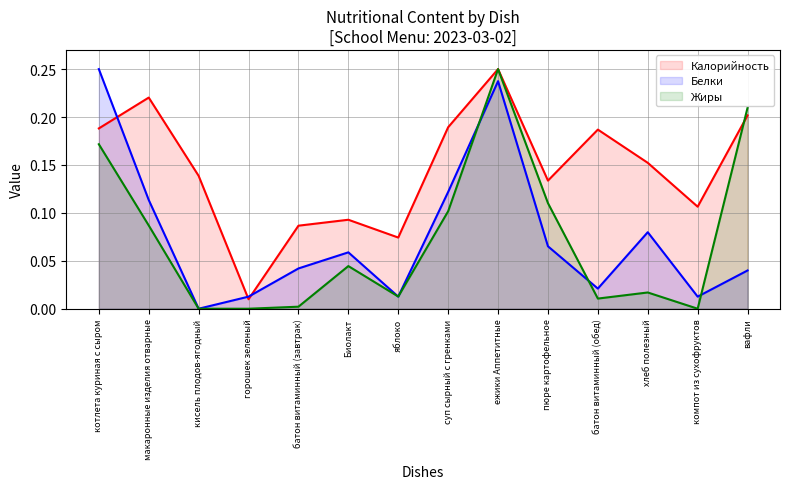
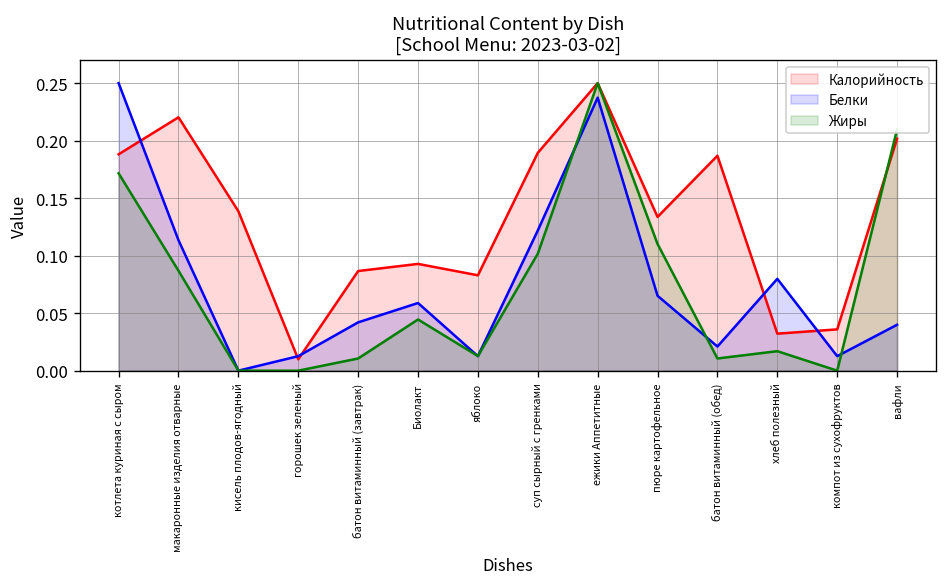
Жиры, батон витаминный (завтрак): 0.00 -> 0.01
Калорийность, яблоко: 0.07 -> 0.08
Калорийность, хлеб полезный: 0.15 -> 0.03
Калорийность, компот из сухофруктов: 0.11 -> 0.04
